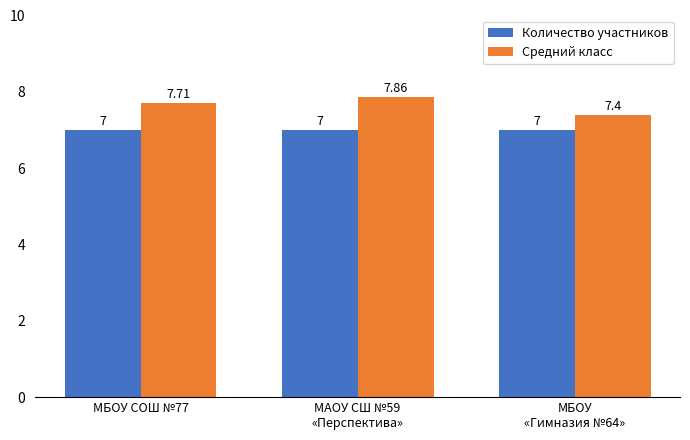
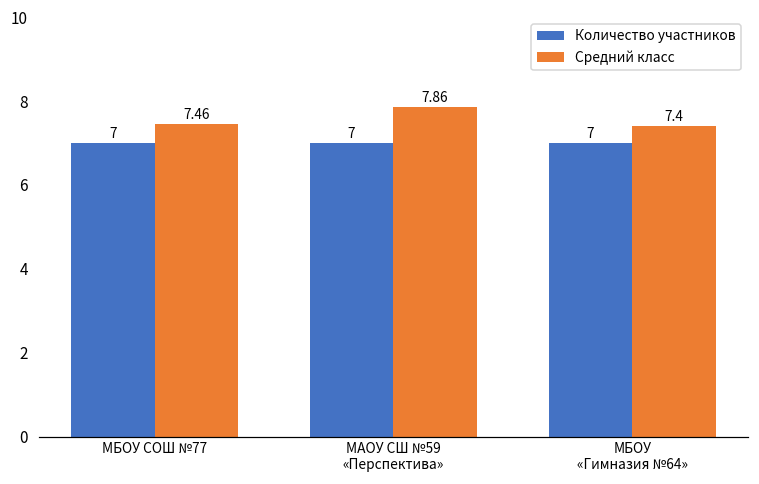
Средний класс, МБОУ СОШ №77: 7.71 -> 7.46
